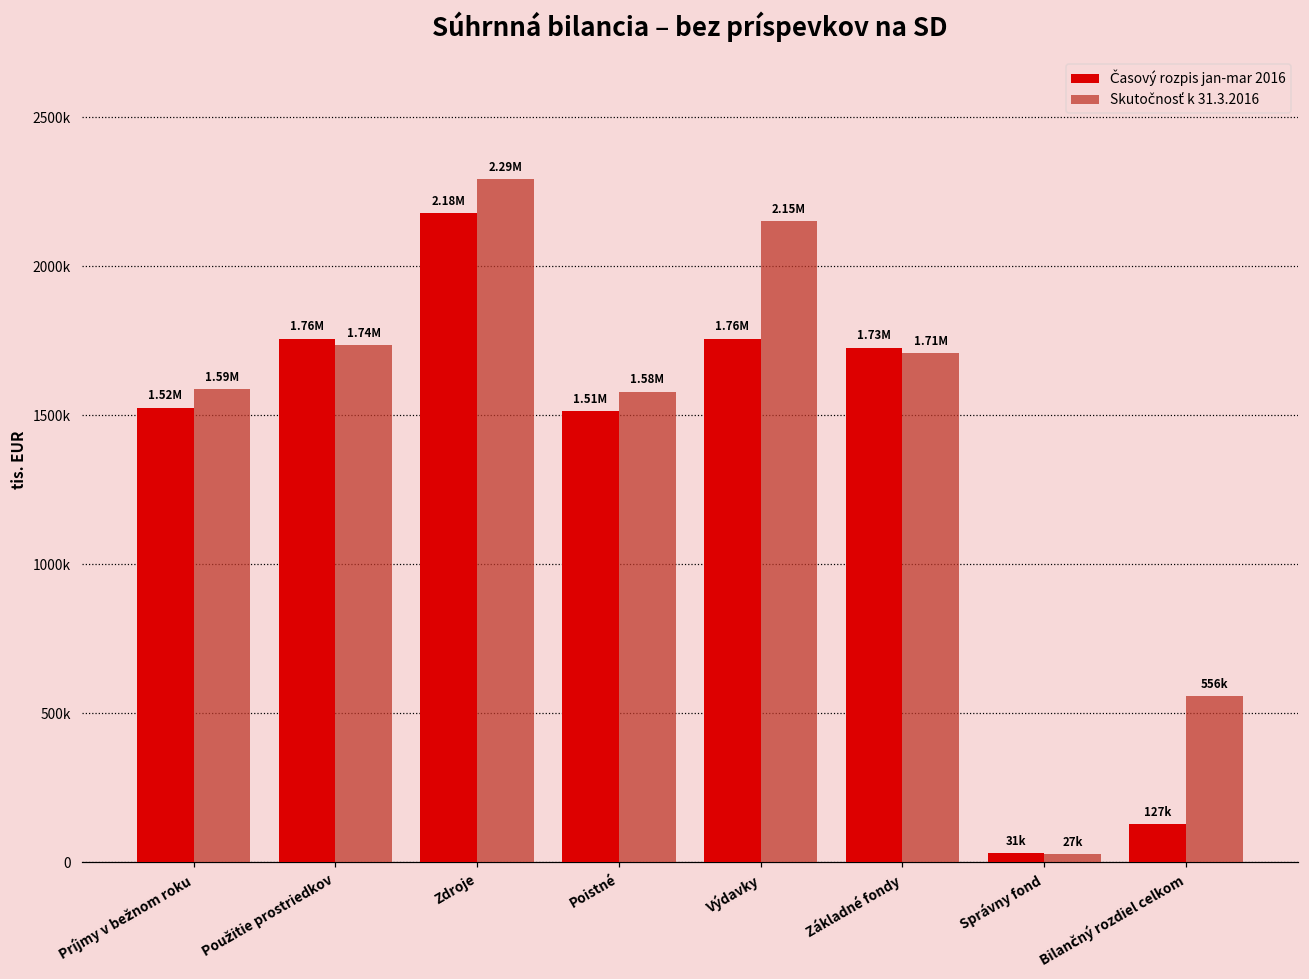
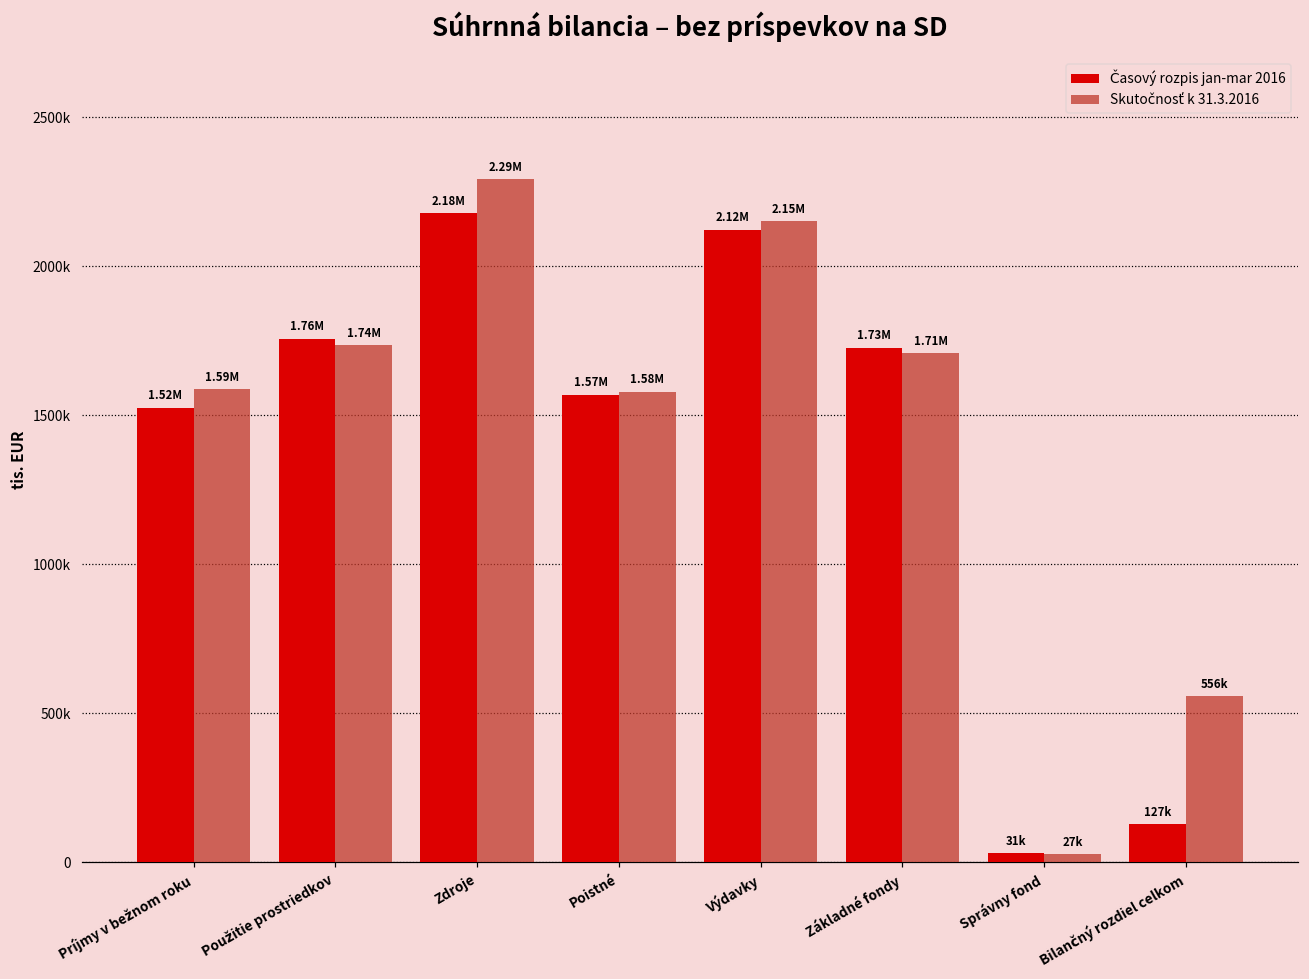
Časový rozpis jan-mar 2016, Poistné: 1.51M -> 1.57M
Časový rozpis jan-mar 2016, Výdavky: 1.76M -> 2.12M
